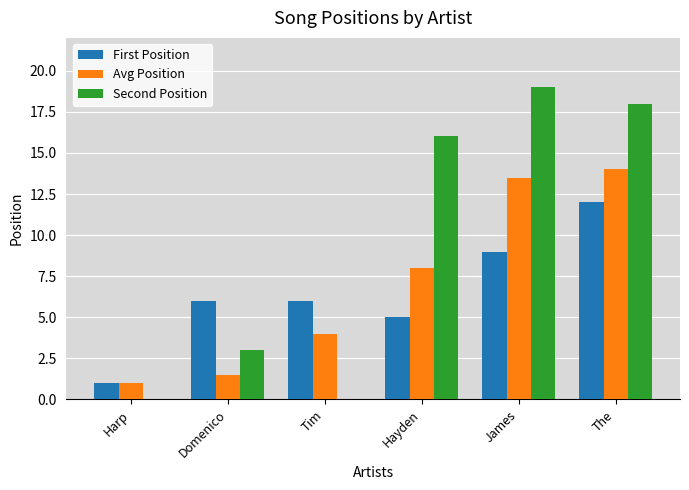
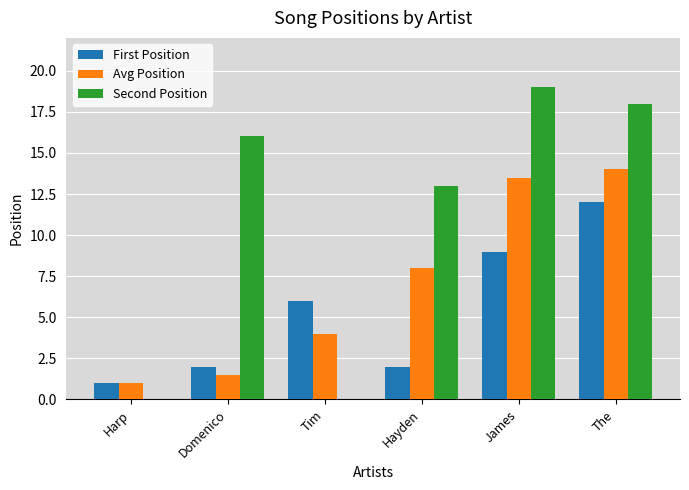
First Position, Domenico: 6 -> 2
Second Position, Domenico: 3 -> 16
First Position, Hayden: 5 -> 2
Second Position, Hayden: 16 -> 13
